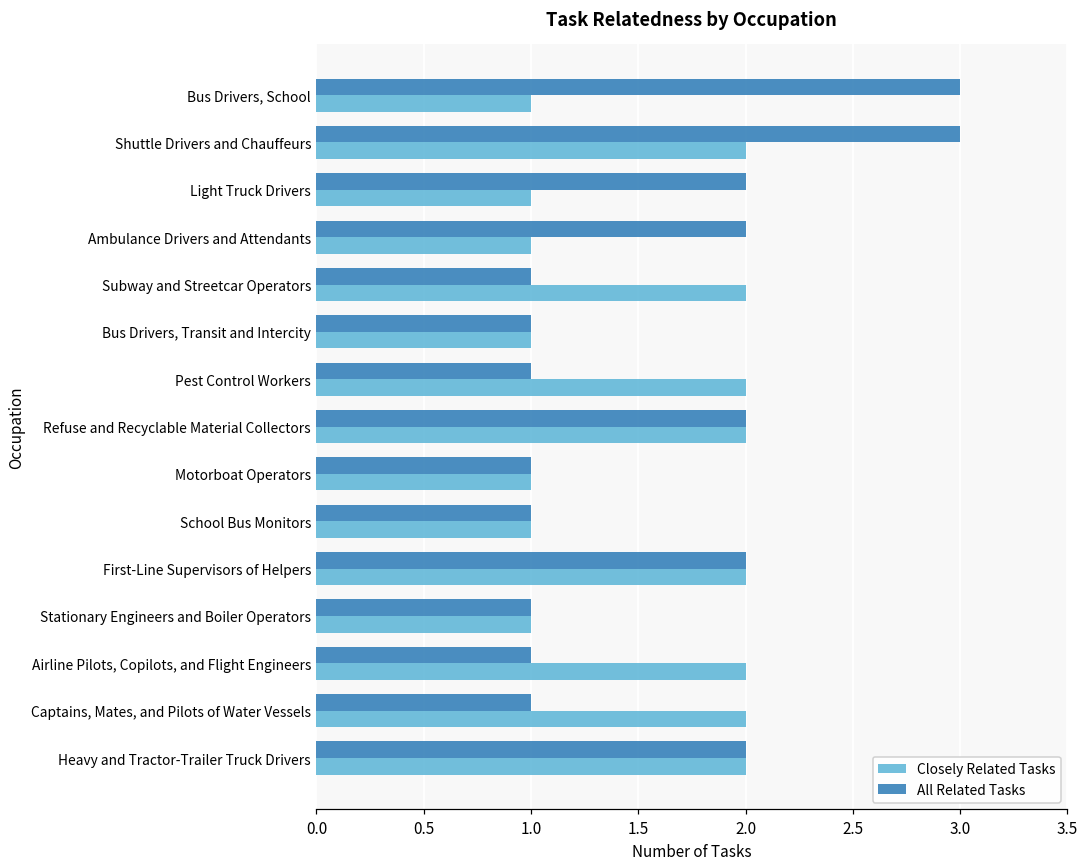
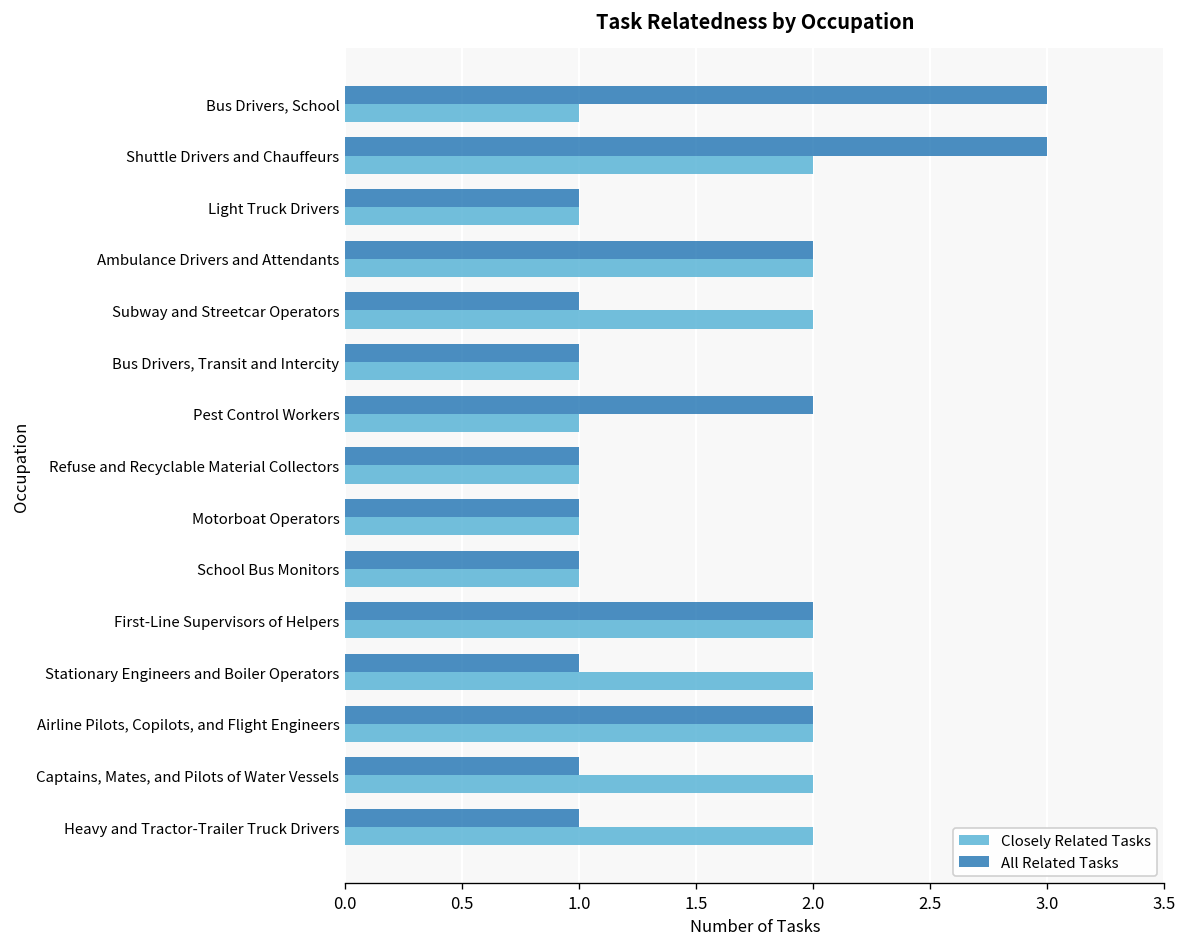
All Related Tasks, Light Truck Drivers: 2 -> 1
Closely Related Tasks, Ambulance Drivers and Attendants: 1 -> 2
All Related Tasks, Pest Control Workers: 1 -> 2
Closely Related Tasks, Pest Control Workers: 2 -> 1
All Related Tasks, Refuse and Recyclable Material Collectors: 2 -> 1
Closely Related Tasks, Refuse and Recyclable Material Collectors: 2 -> 1
Closely Related Tasks, Stationary Engineers and Boiler Operators: 1 -> 2
All Related Tasks, Airline Pilots, Copilots, and Flight Engineers: 1 -> 2
All Related Tasks, Heavy and Tractor-Trailer Truck Drivers: 2 -> 1
